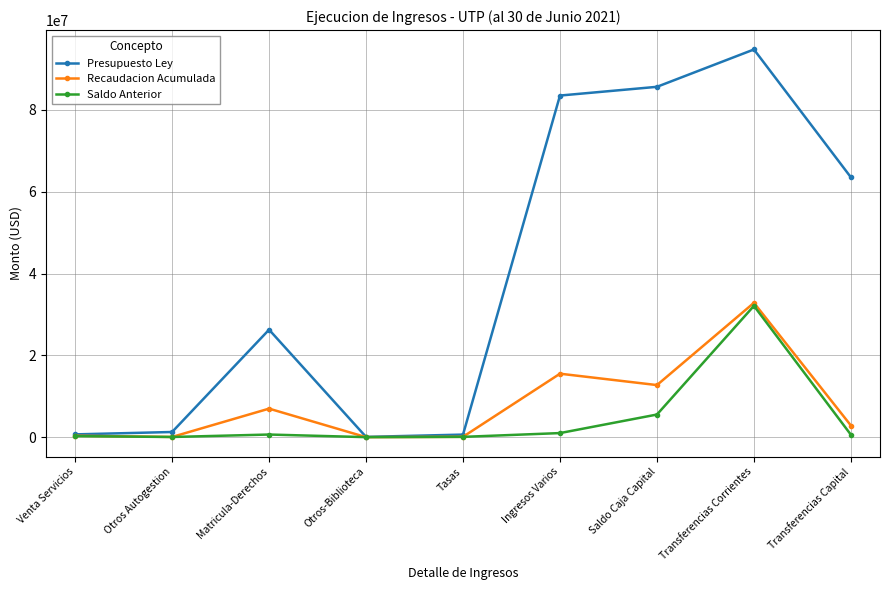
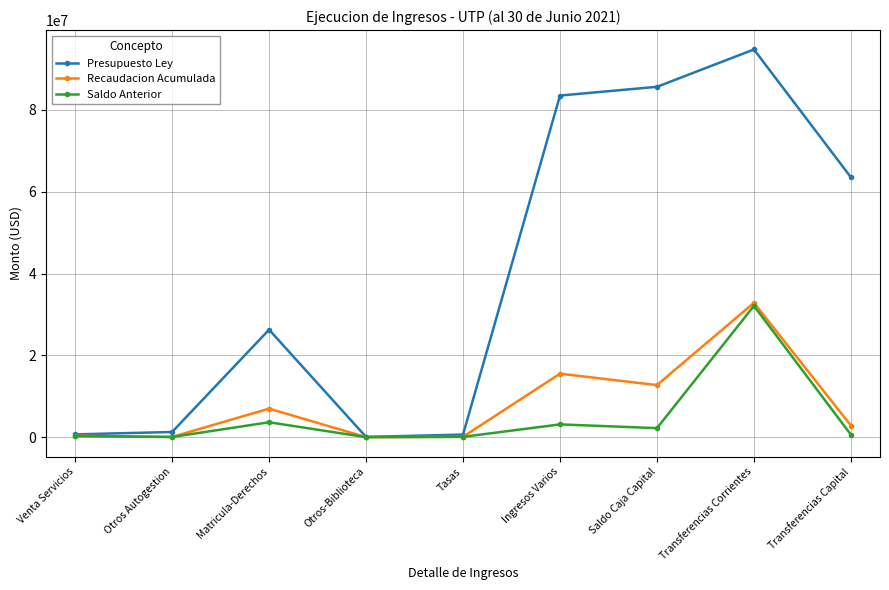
Saldo Anterior, Matricula-Derechos: 1000000 -> 4000000
Saldo Anterior, Ingresos Varios: 1000000 -> 3000000
Saldo Anterior, Saldo Caja Capital: 6000000 -> 2000000
